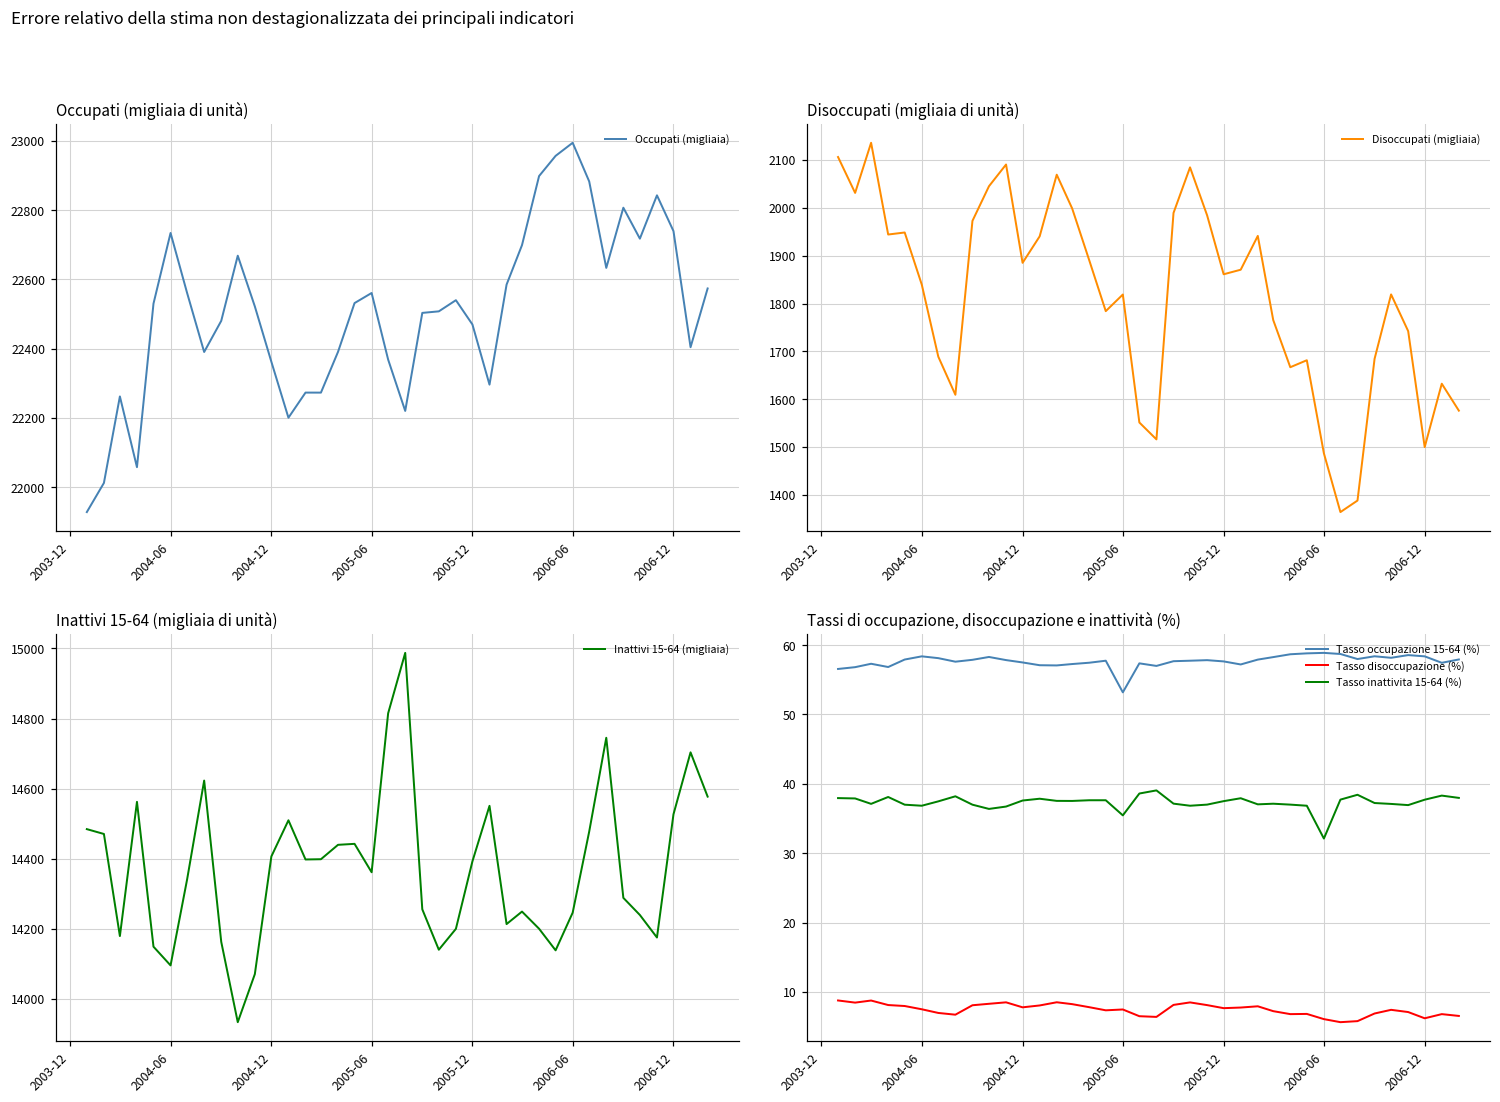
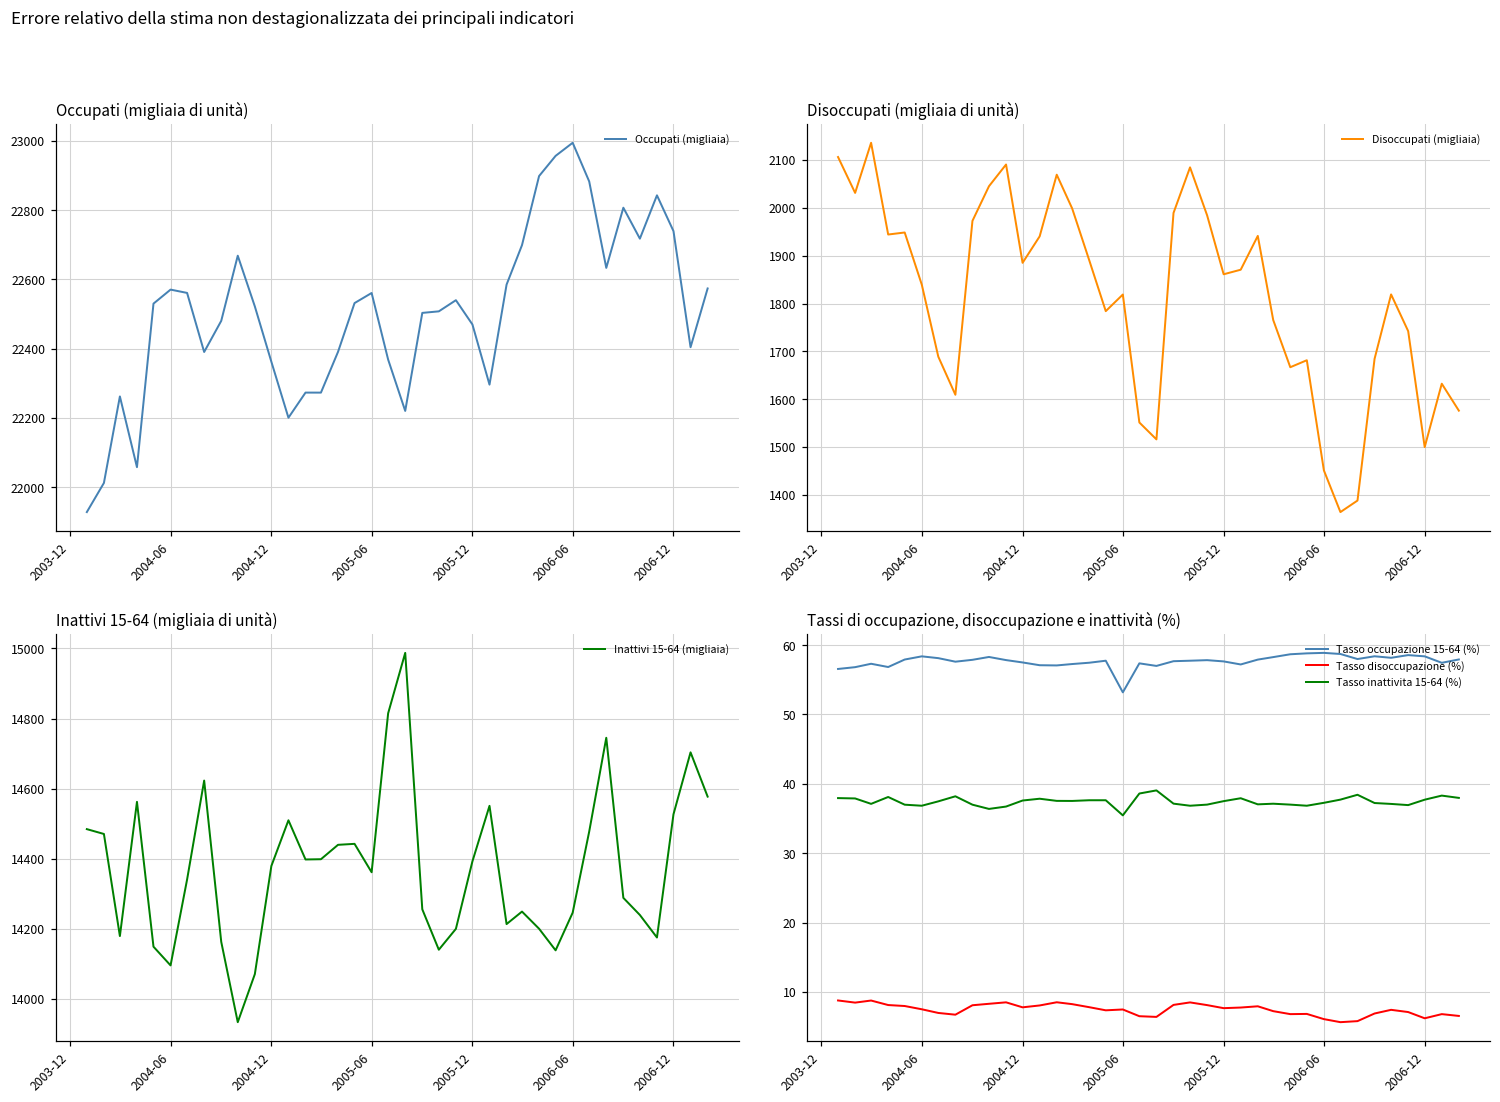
Occupati (migliaia di unità), 2004-06: 22730 -> 22570
Disoccupati (migliaia di unità), 2006-06: 1490 -> 1450
Inattivi 15-64 (migliaia di unità), 2004-12: 14410 -> 14380
Tassi di occupazione, disoccupazione e inattività (%), Tasso inattivita 15-64 (%), 2006-06: 32 -> 37
